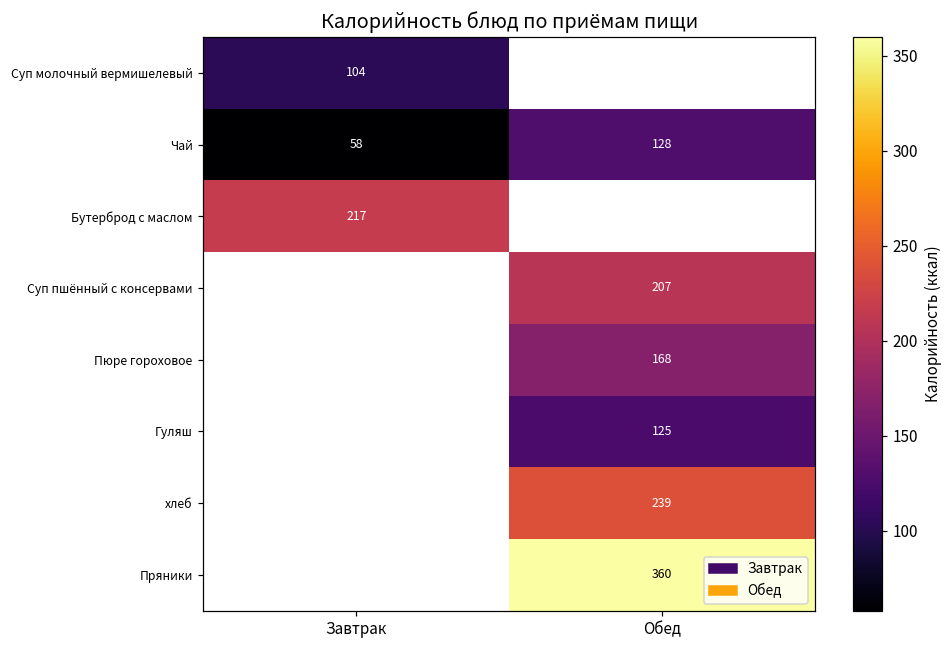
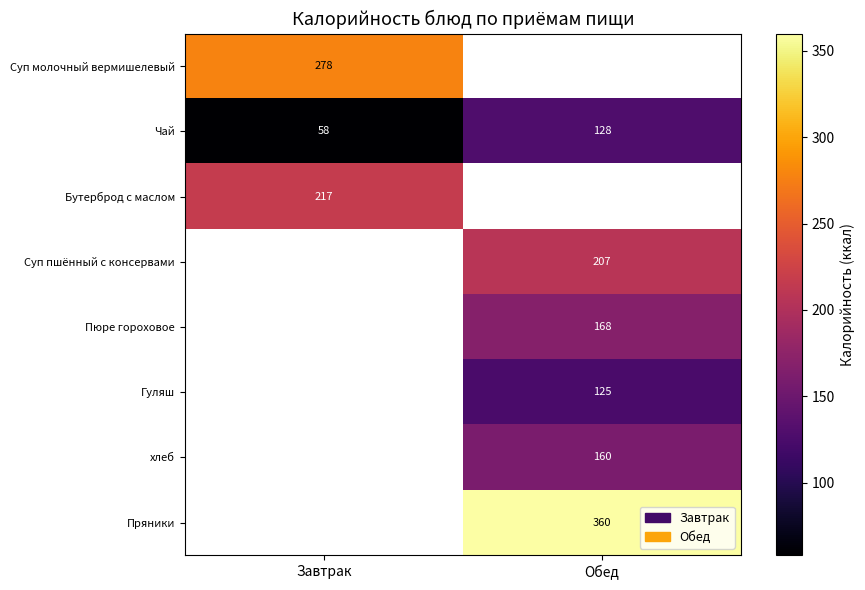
Суп молочный вермишелевый, Завтрак: 104 -> 278
хлеб, Обед: 239 -> 160
